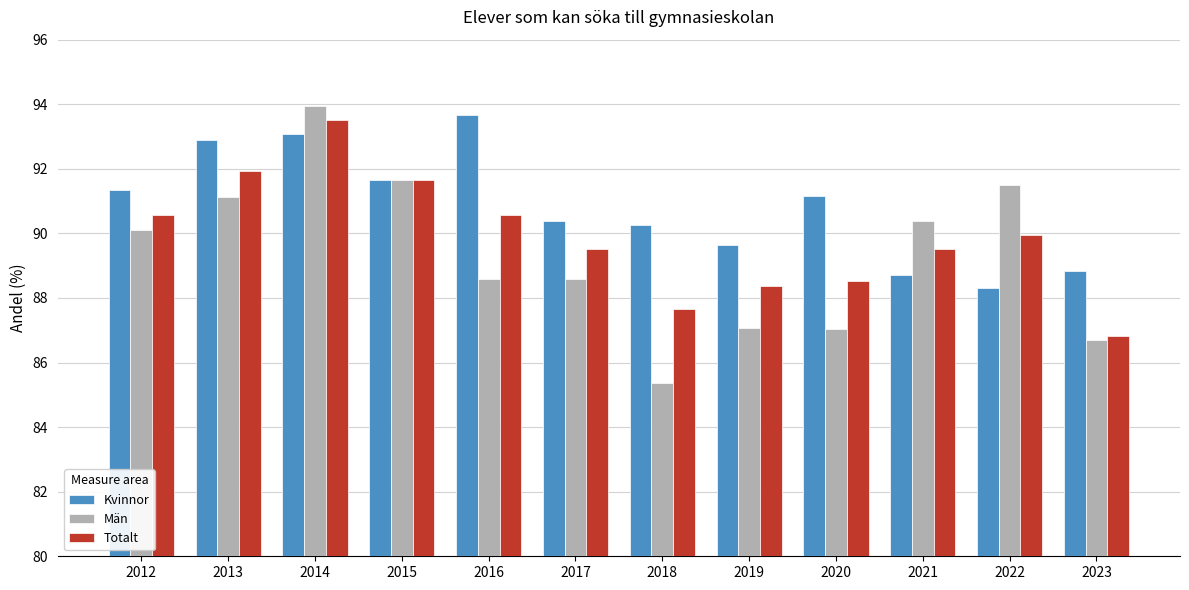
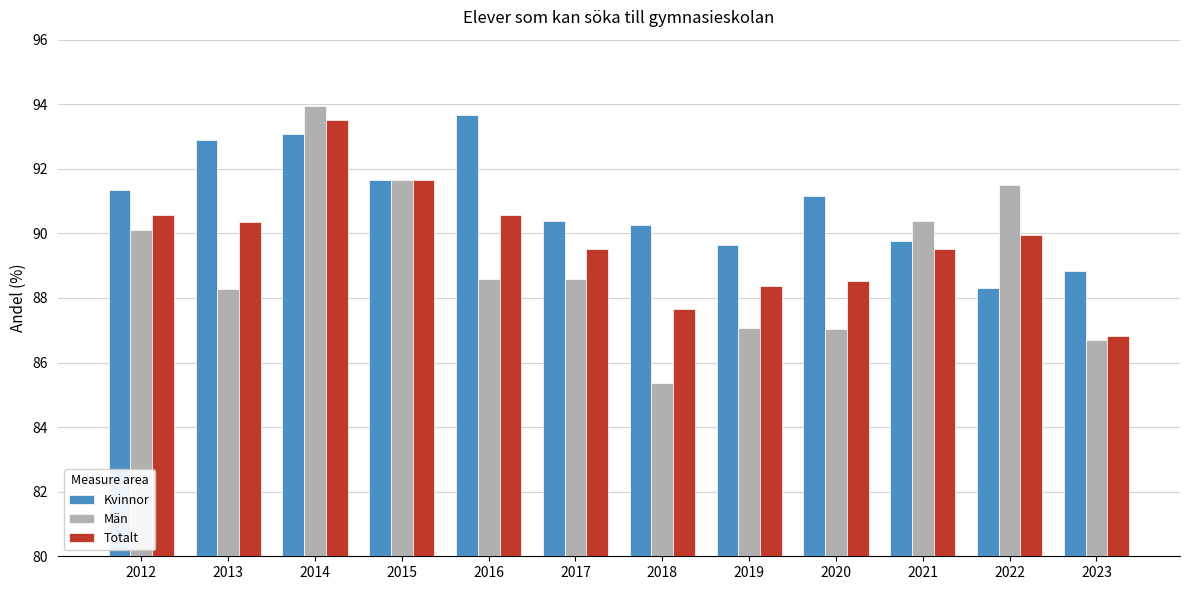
Män, 2013: 91.1 -> 88.3
Totalt, 2013: 91.9 -> 90.4
Kvinnor, 2021: 88.7 -> 89.8
